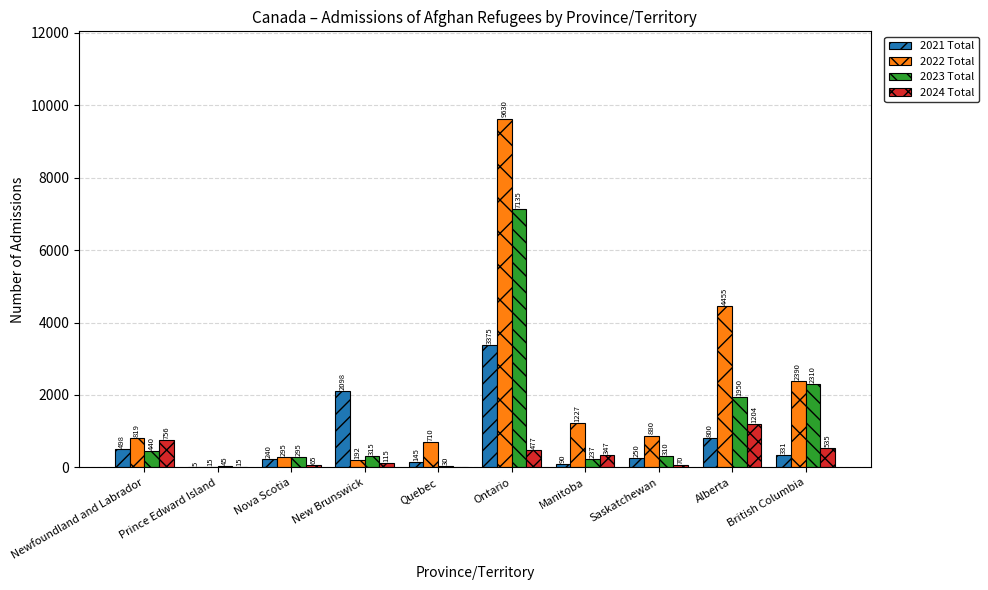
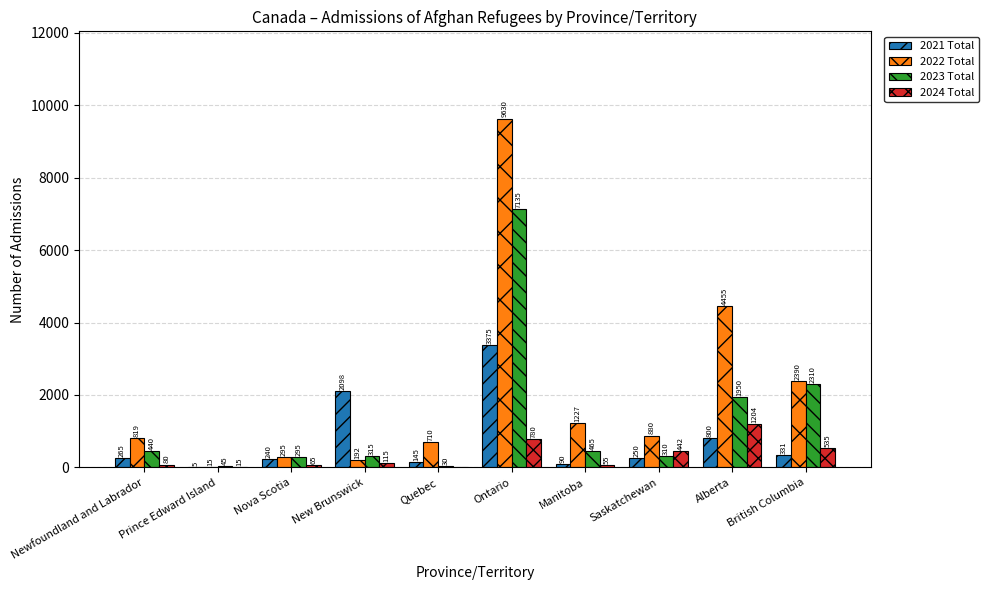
2021 Total, Newfoundland and Labrador: 498 -> 265
2024 Total, Newfoundland and Labrador: 756 -> 80
2024 Total, Ontario: 477 -> 780
2023 Total, Manitoba: 237 -> 465
2024 Total, Manitoba: 347 -> 55
2024 Total, Saskatchewan: 70 -> 442
